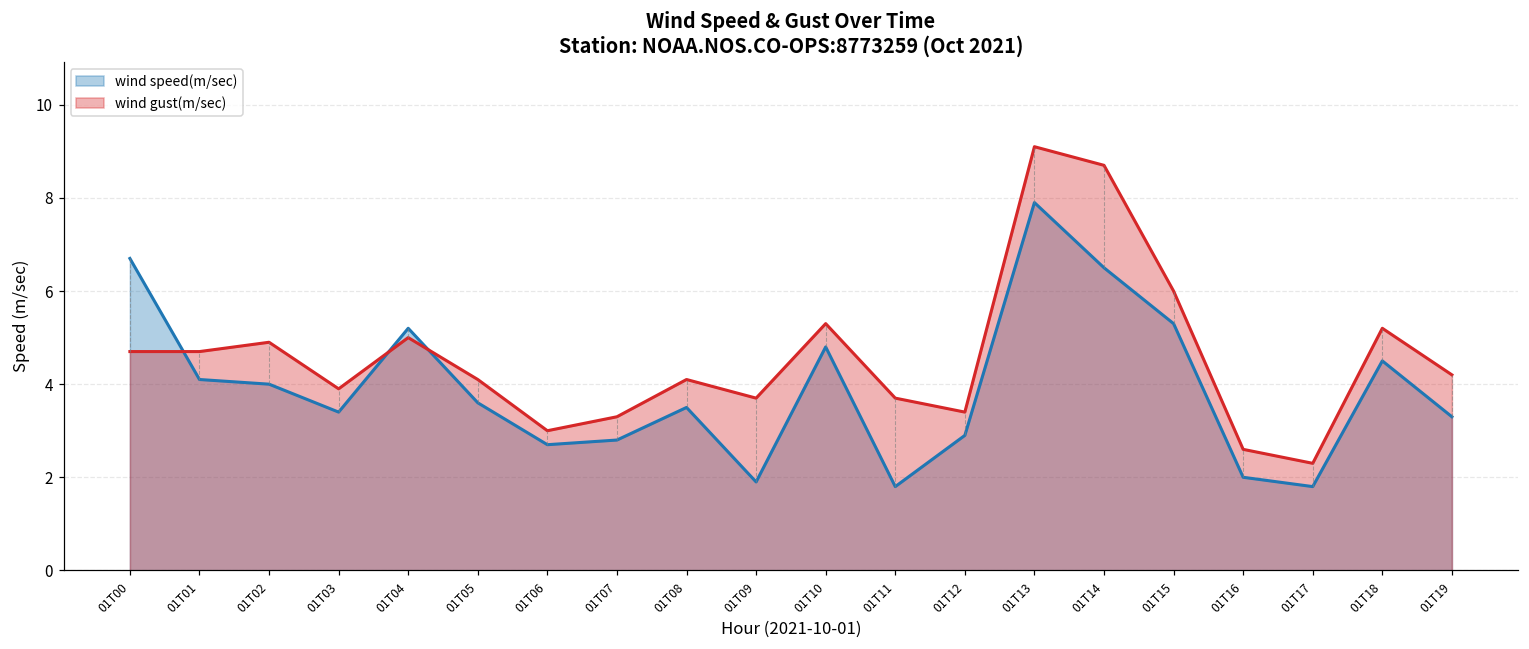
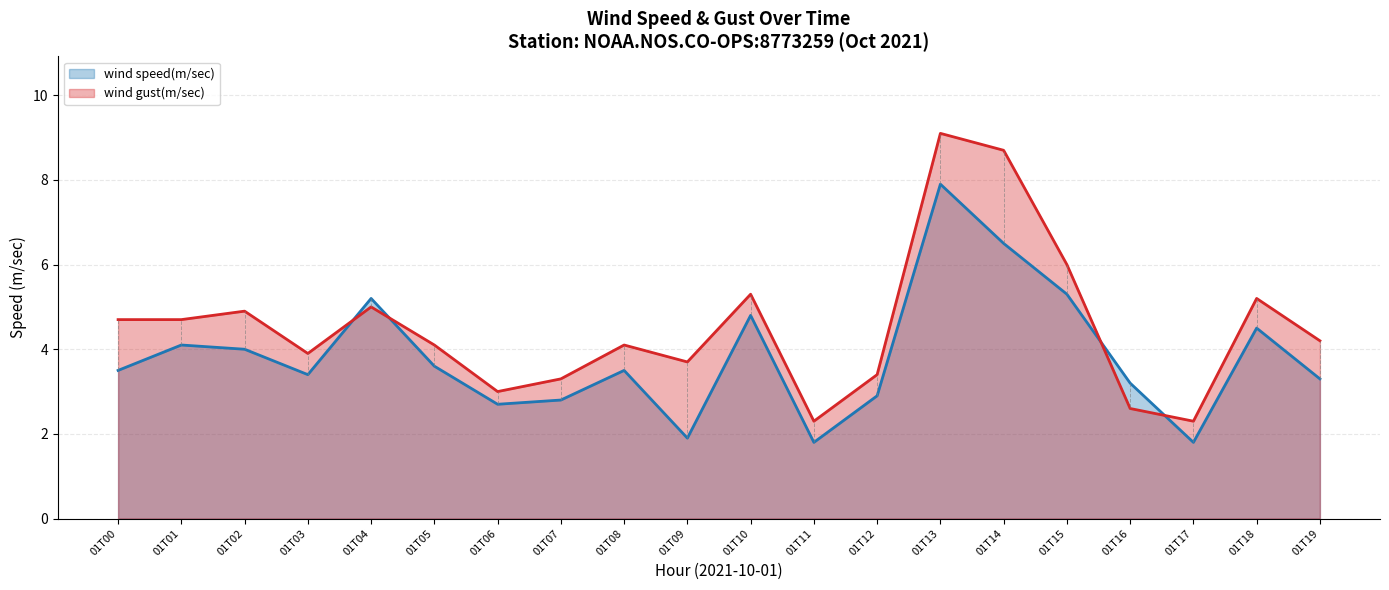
wind speed(m/sec), 01T00: 6.7 -> 3.5
wind gust(m/sec), 01T11: 3.7 -> 2.3
wind speed(m/sec), 01T16: 2.0 -> 3.2
